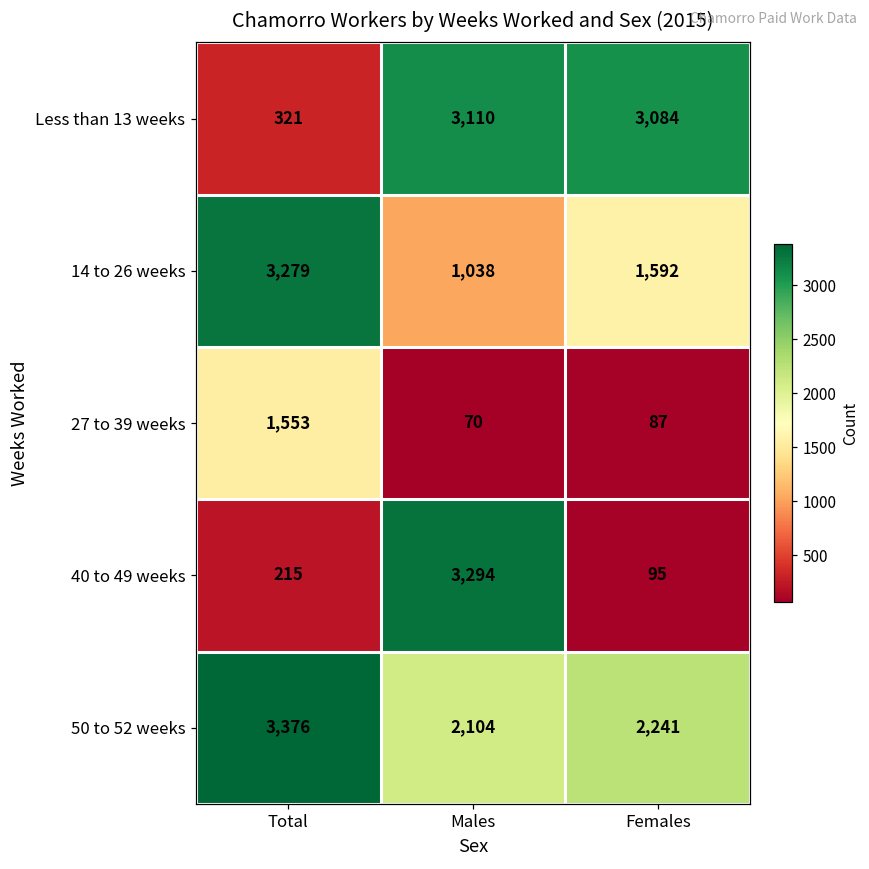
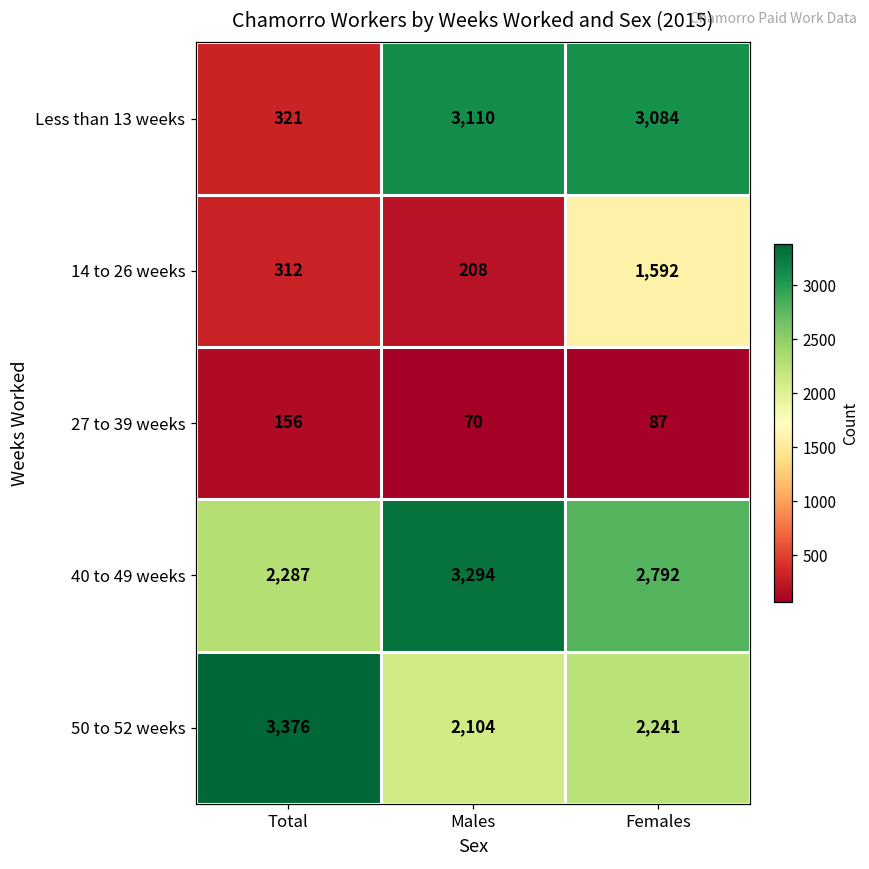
14 to 26 weeks, Total: 3,279 -> 312
14 to 26 weeks, Males: 1,038 -> 208
27 to 39 weeks, Total: 1,553 -> 156
40 to 49 weeks, Total: 215 -> 2,287
40 to 49 weeks, Females: 95 -> 2,792
